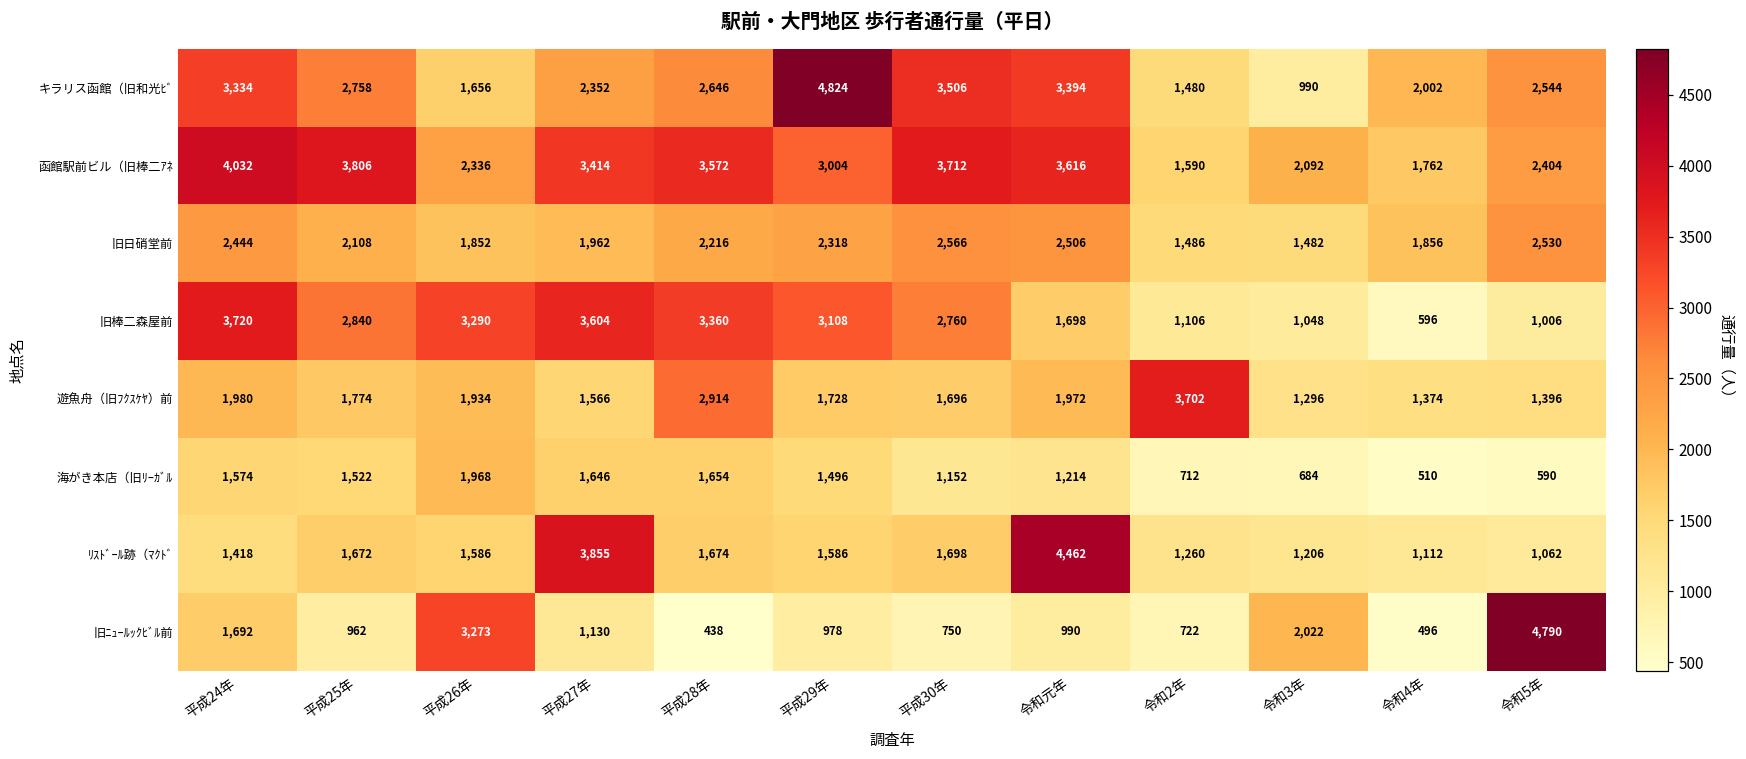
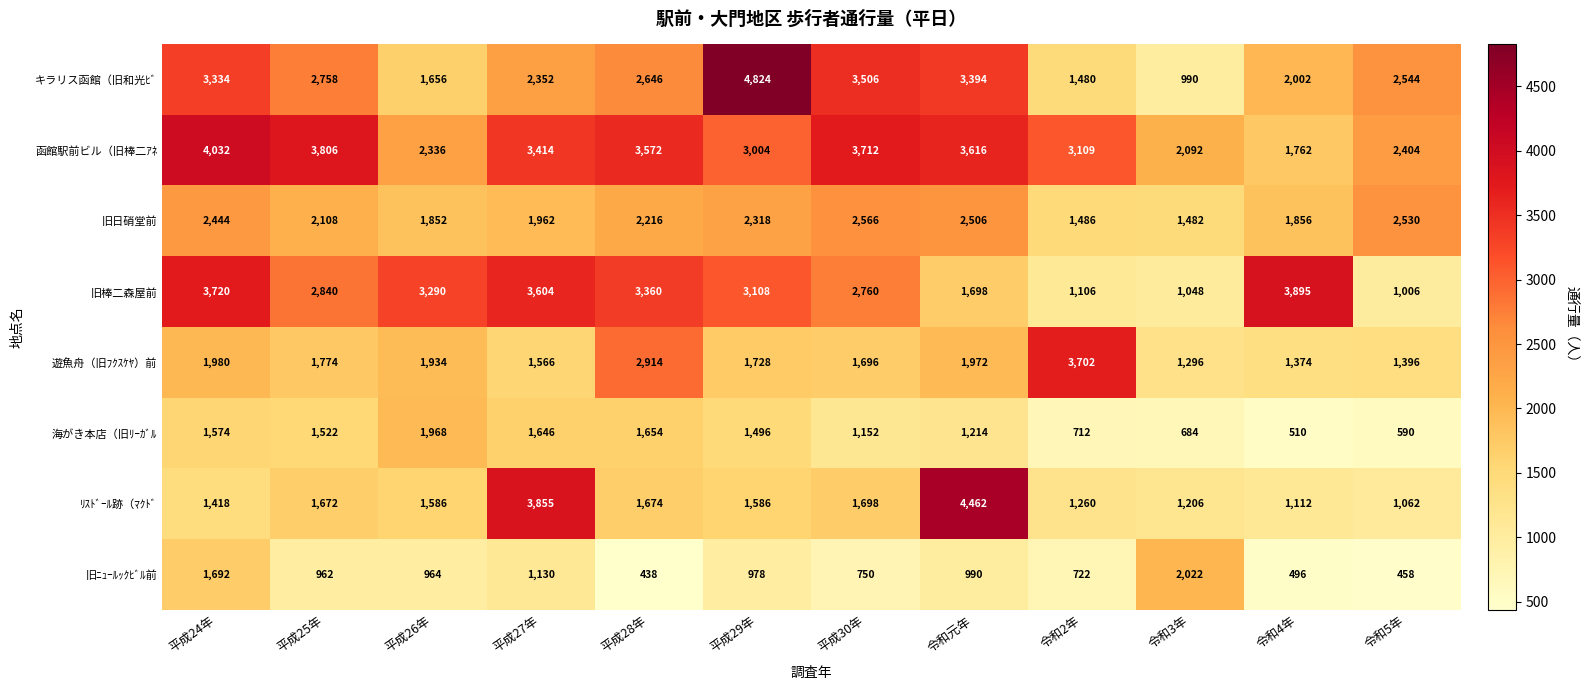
函館駅前ビル（旧棒二ｱﾈ, 令和2年: 1,590 -> 3,109
旧棒二森屋前, 令和4年: 596 -> 3,895
旧ﾆｭｰﾙｯｸﾋﾞﾙ前, 平成26年: 3,273 -> 964
旧ﾆｭｰﾙｯｸﾋﾞﾙ前, 令和5年: 4,790 -> 458
